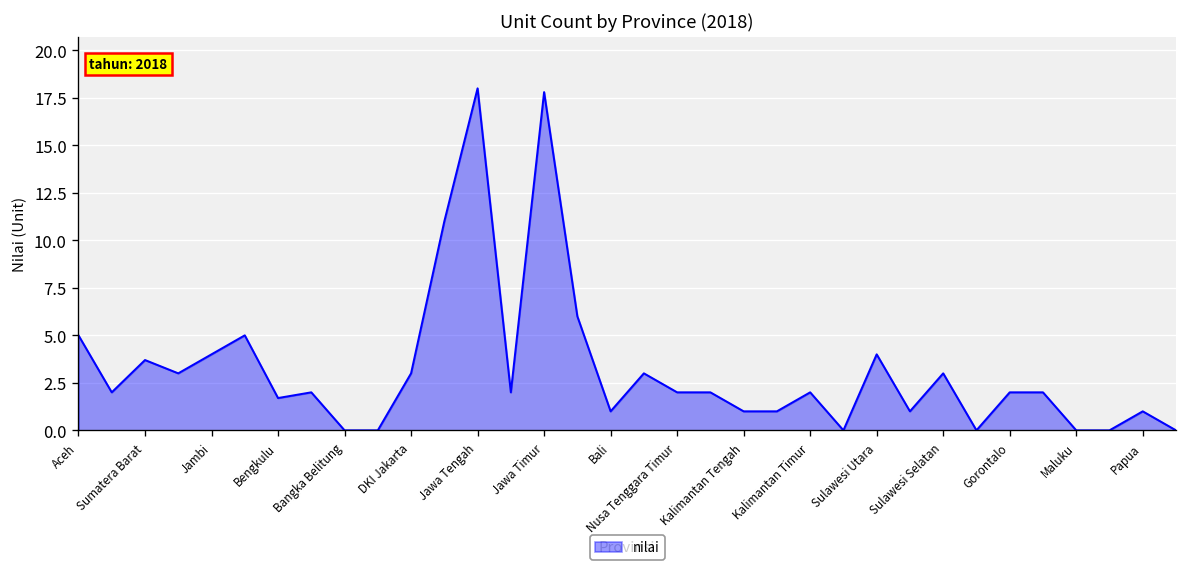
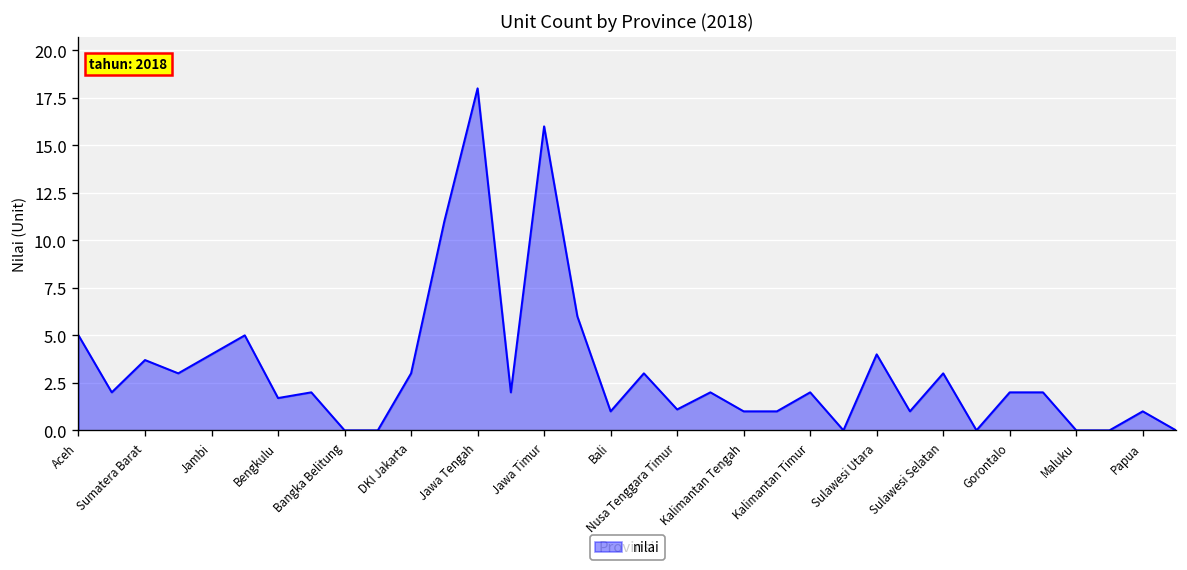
Jawa Timur: 17.8 -> 16.0
Nusa Tenggara Timur: 2.0 -> 1.1
